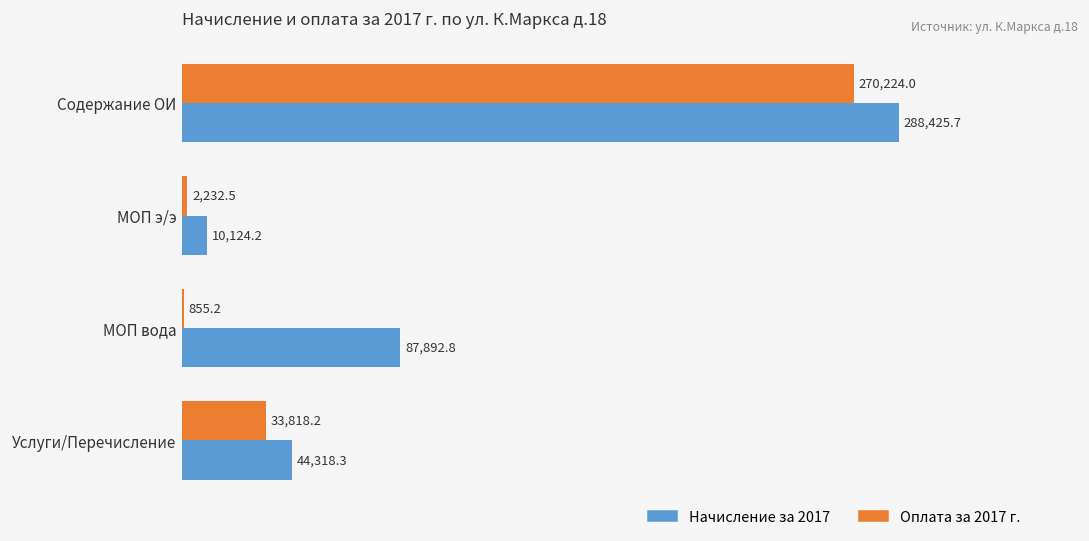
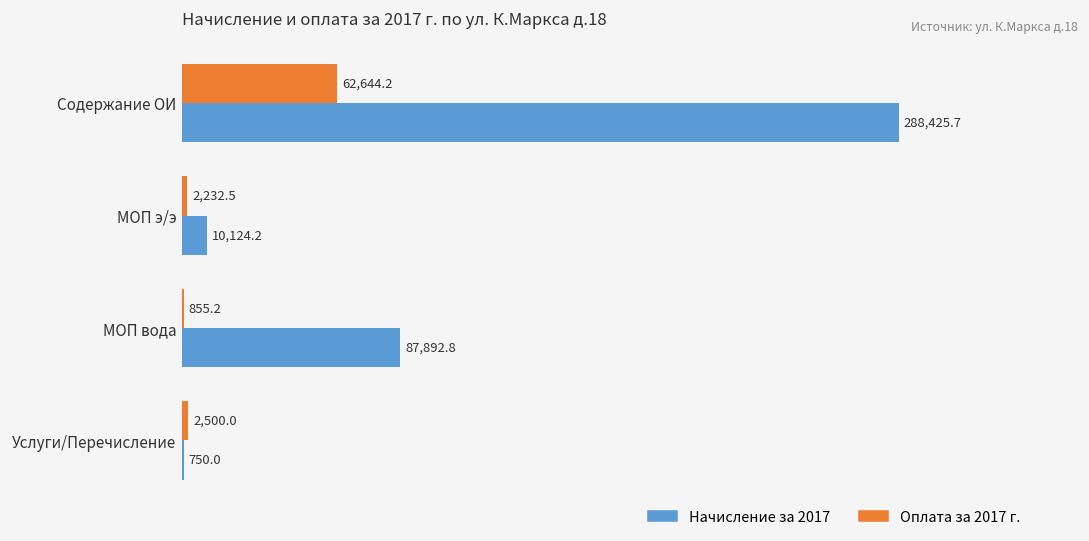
Оплата за 2017 г., Содержание ОИ: 270,224.0 -> 62,644.2
Оплата за 2017 г., Услуги/Перечисление: 33,818.2 -> 2,500.0
Начисление за 2017, Услуги/Перечисление: 44,318.3 -> 750.0
